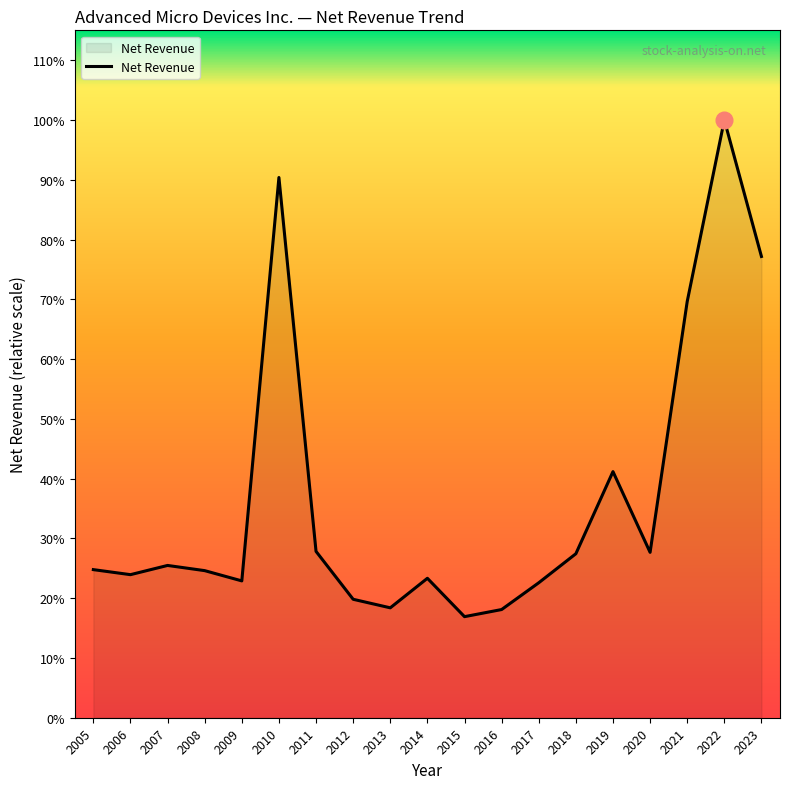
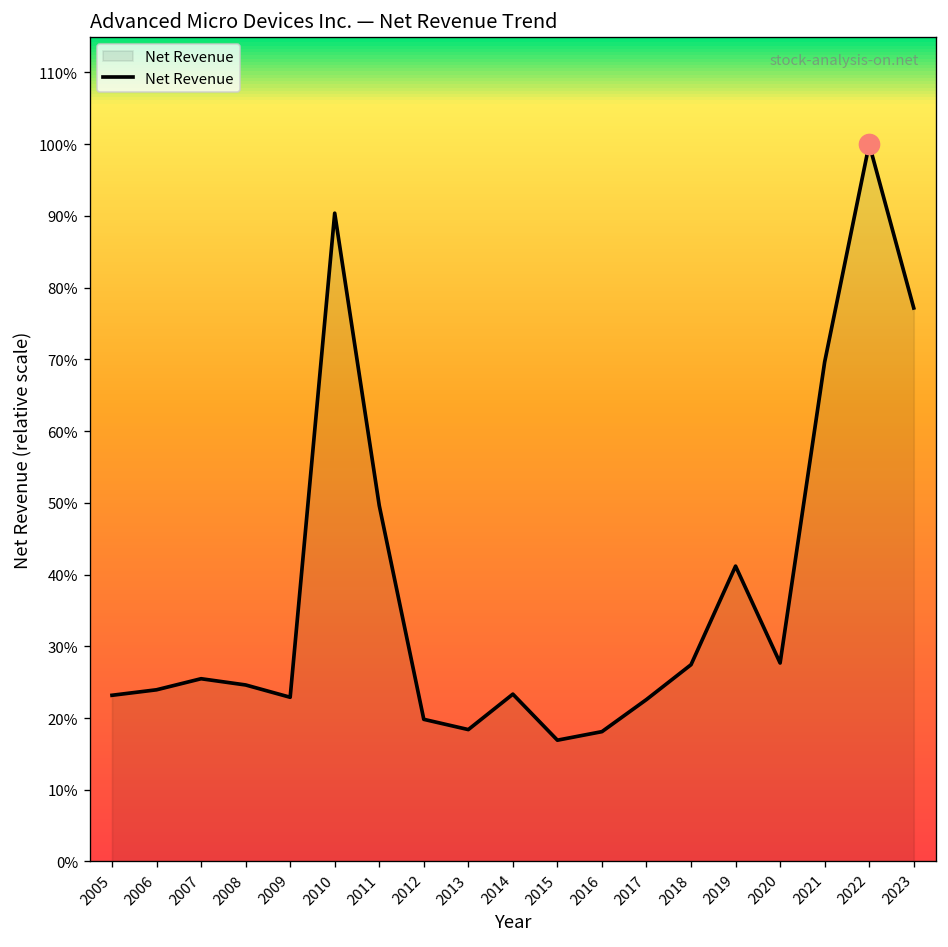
Net Revenue, 2005: 25% -> 23%
Net Revenue, 2011: 28% -> 50%
